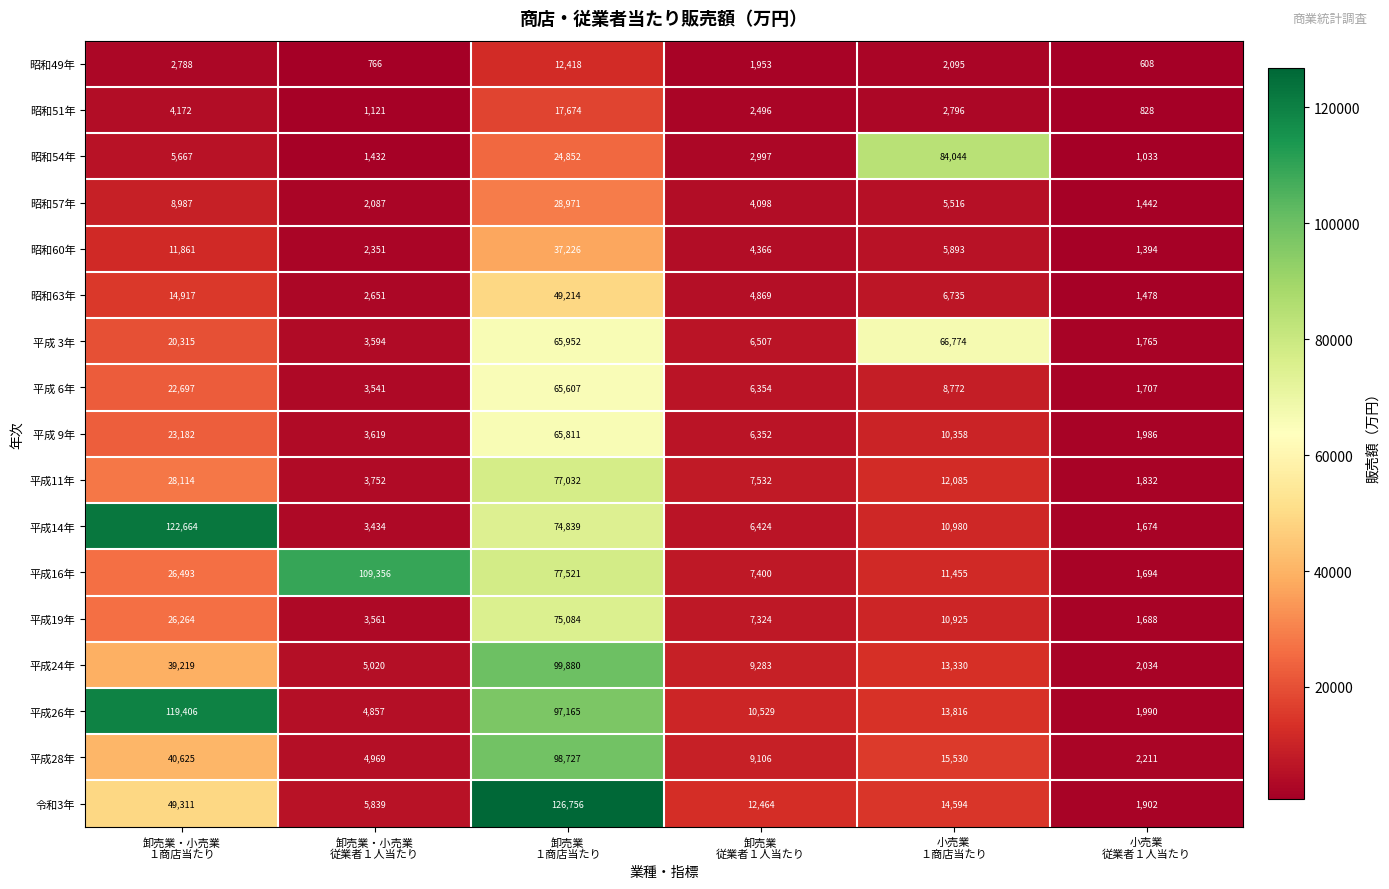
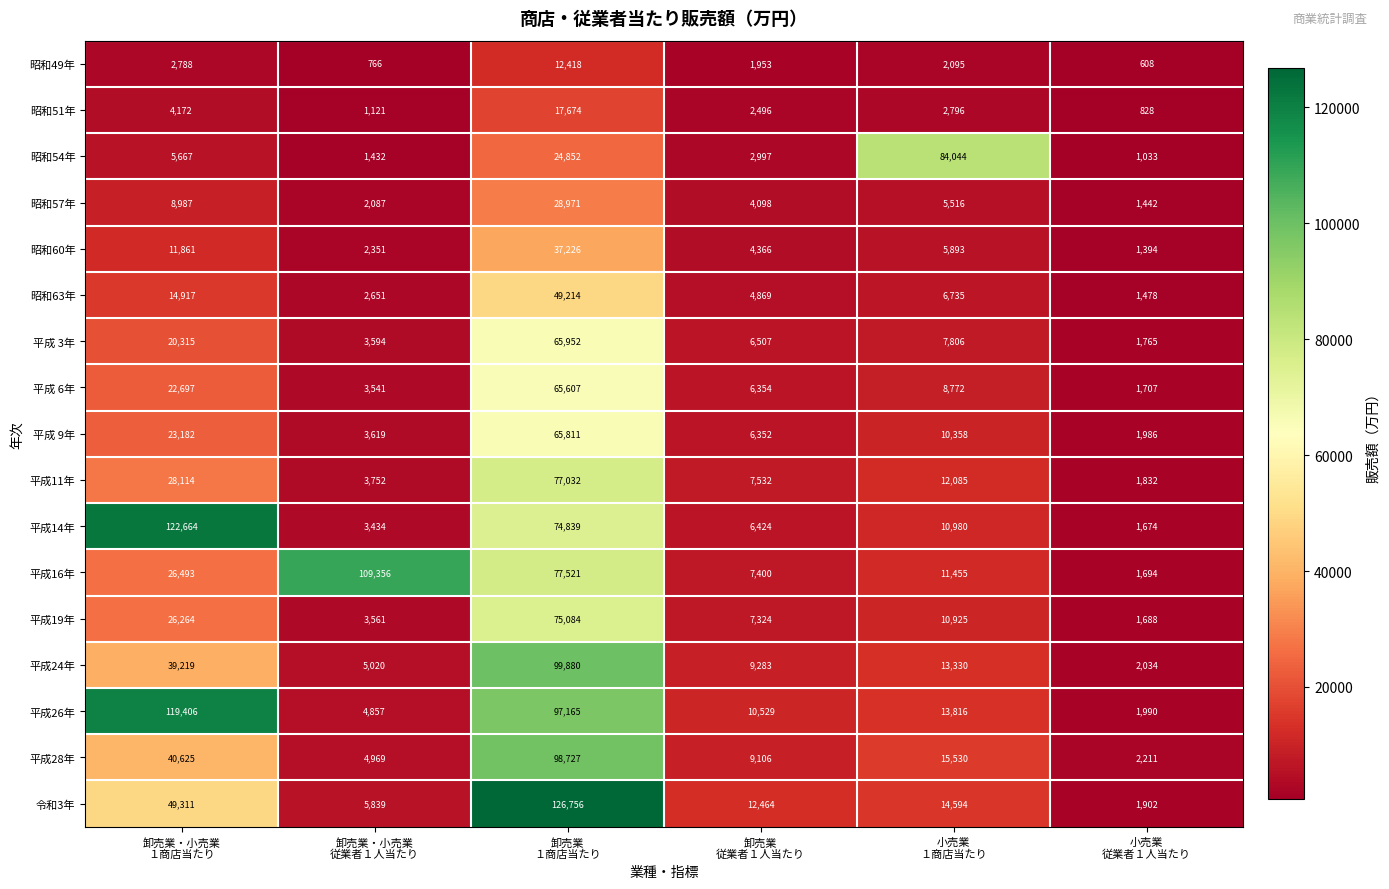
平成 3年, 小売業 １商店当たり: 66,774 -> 7,806
